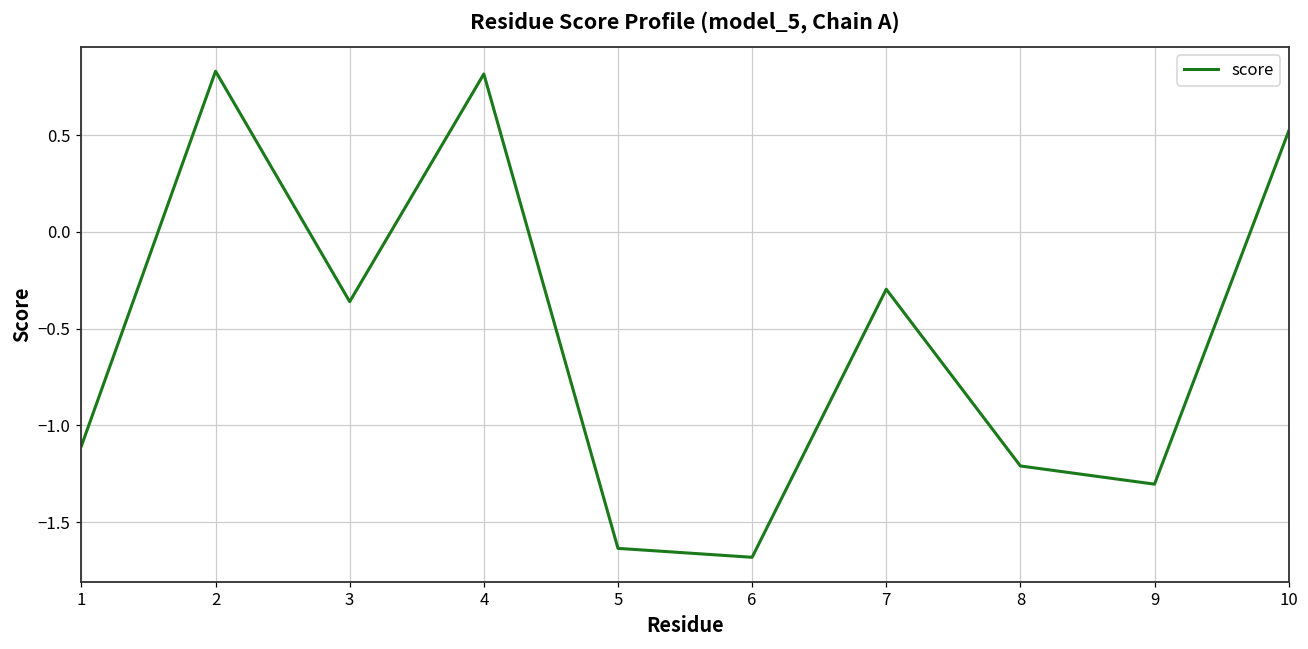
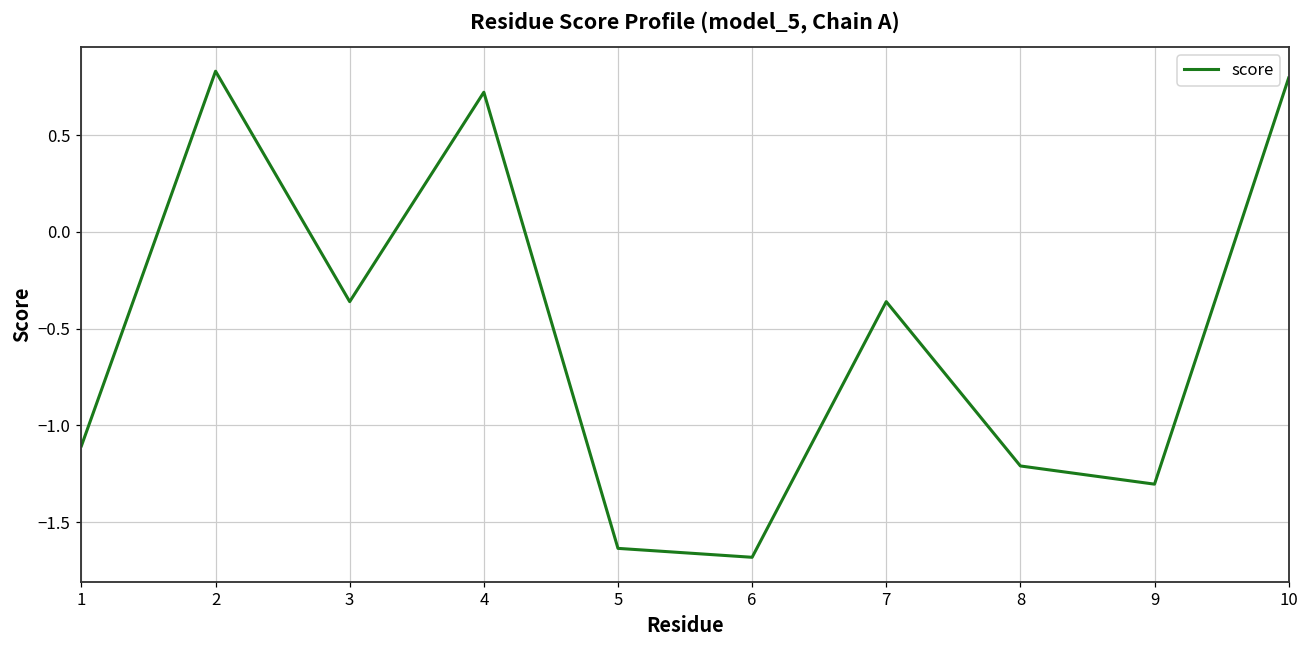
4: 0.82 -> 0.72
7: -0.30 -> -0.36
10: 0.52 -> 0.80
